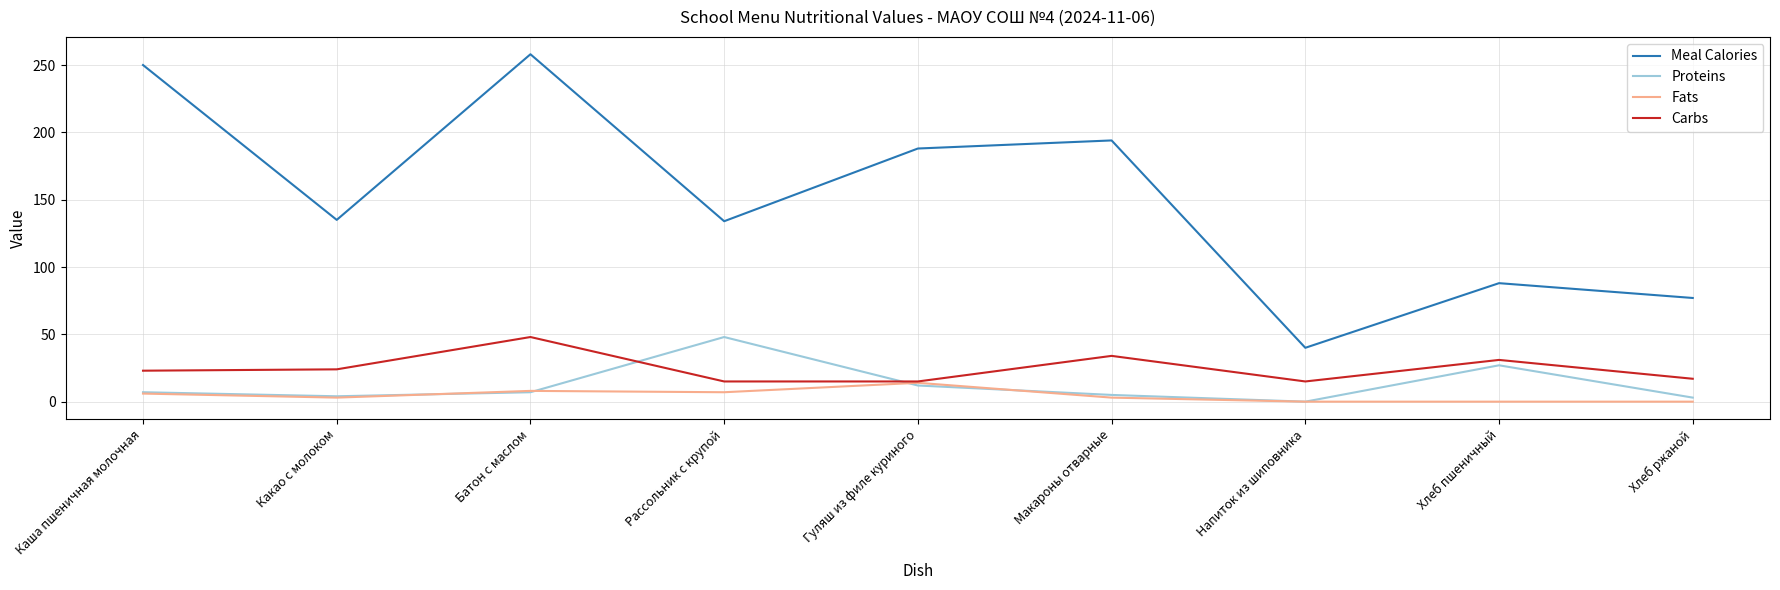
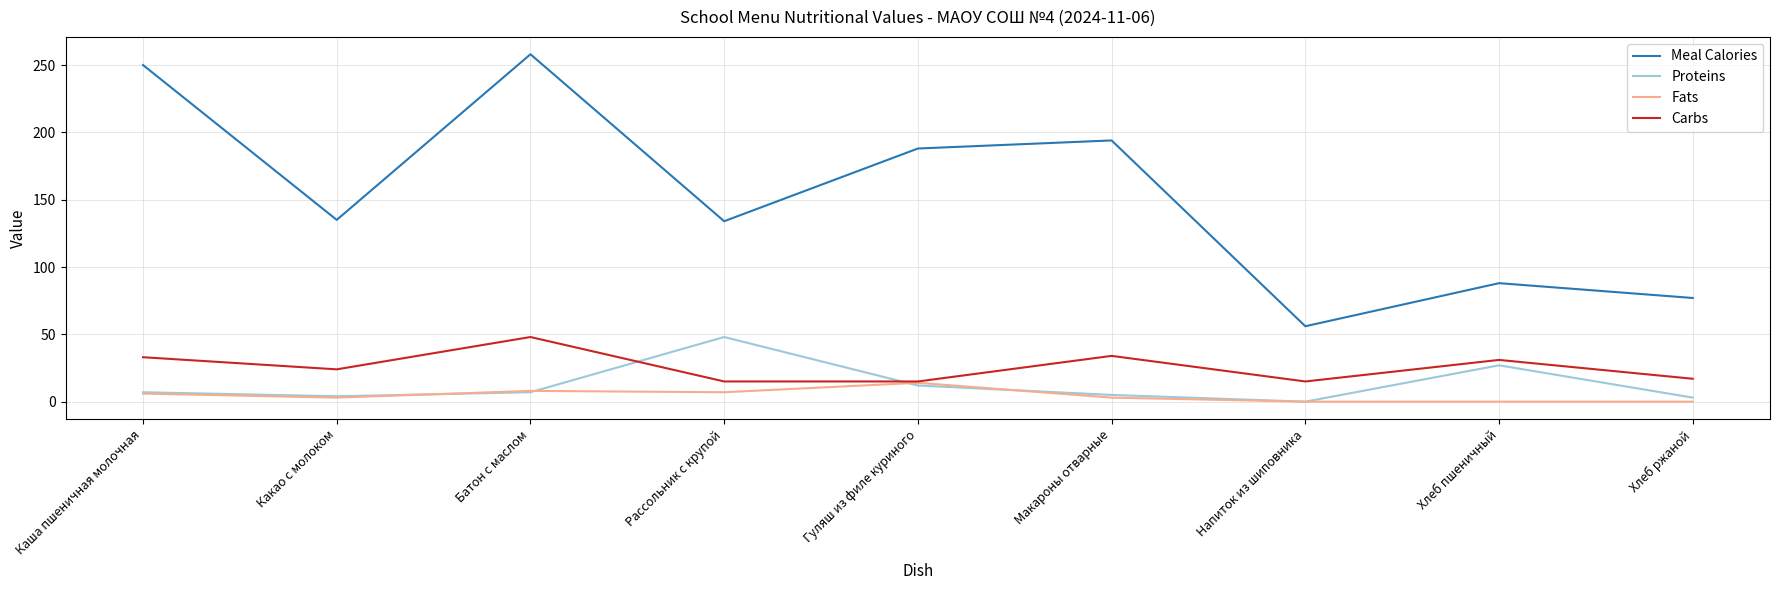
Carbs, Каша пшеничная молочная: 23 -> 33
Meal Calories, Напиток из шиповника: 40 -> 56
